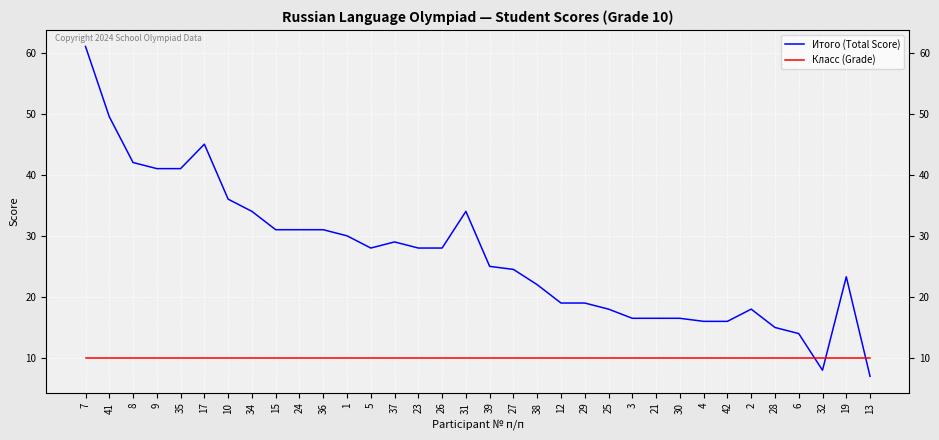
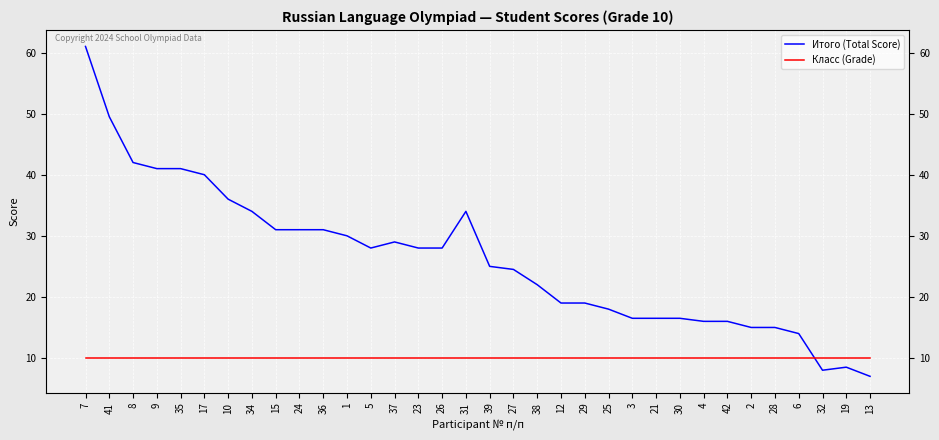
Итого (Total Score), 17: 45 -> 40
Итого (Total Score), 2: 18 -> 15
Итого (Total Score), 19: 23 -> 9
